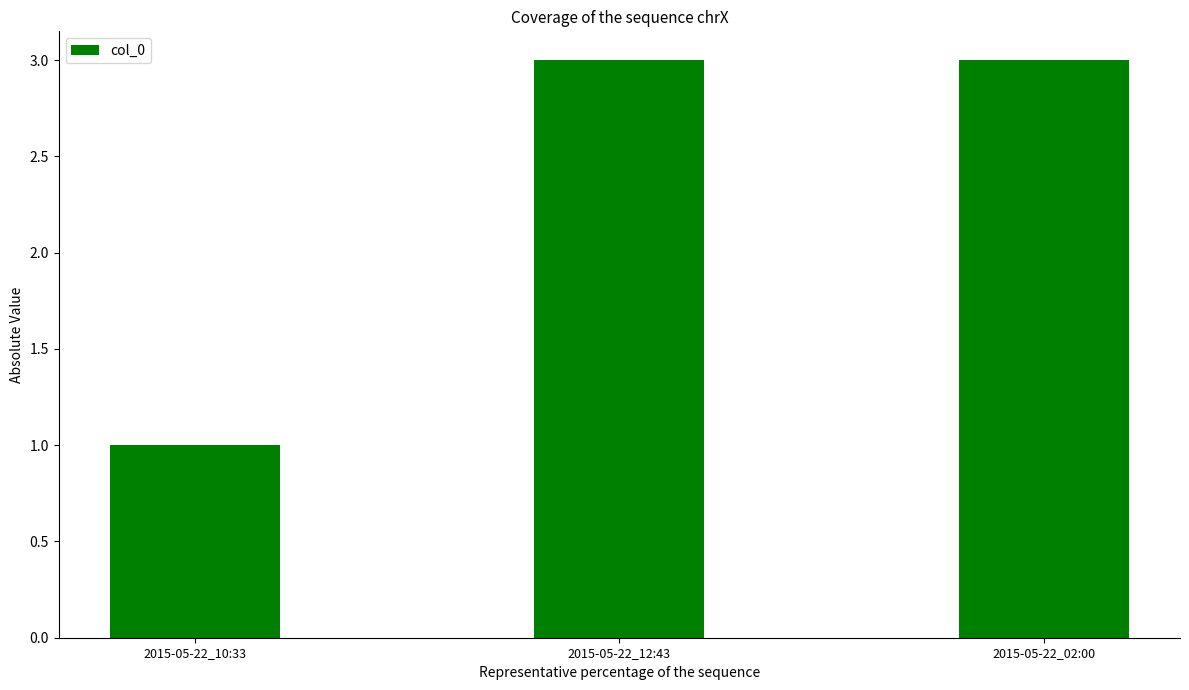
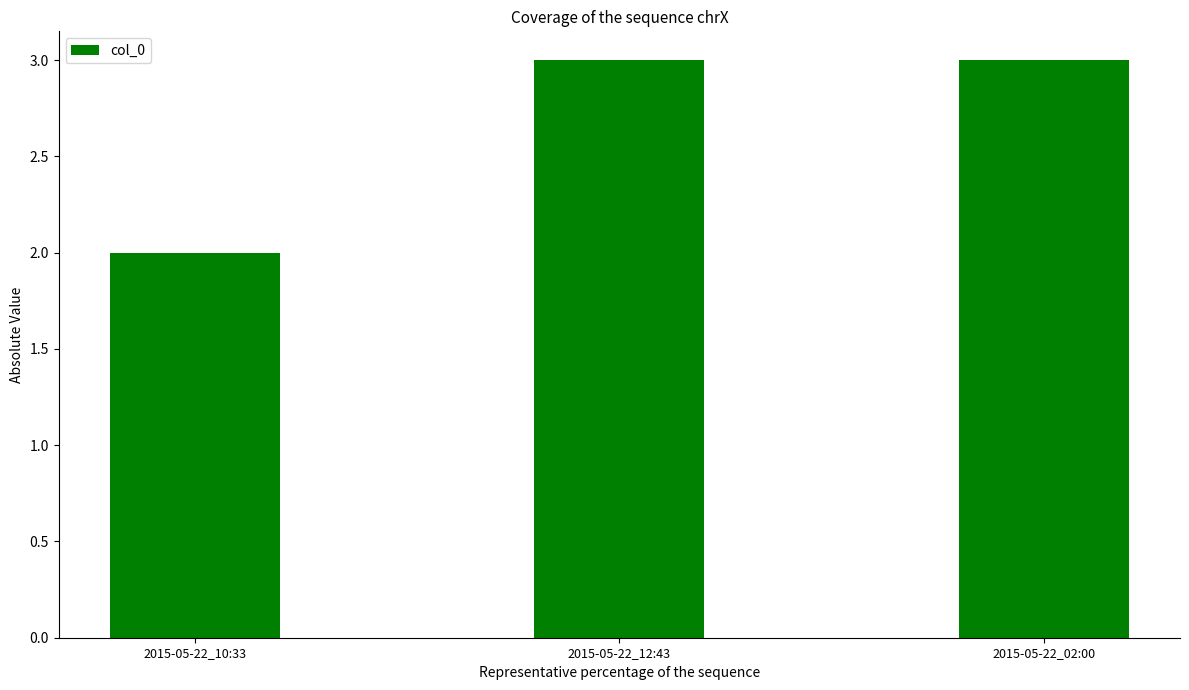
2015-05-22_10:33: 1 -> 2
